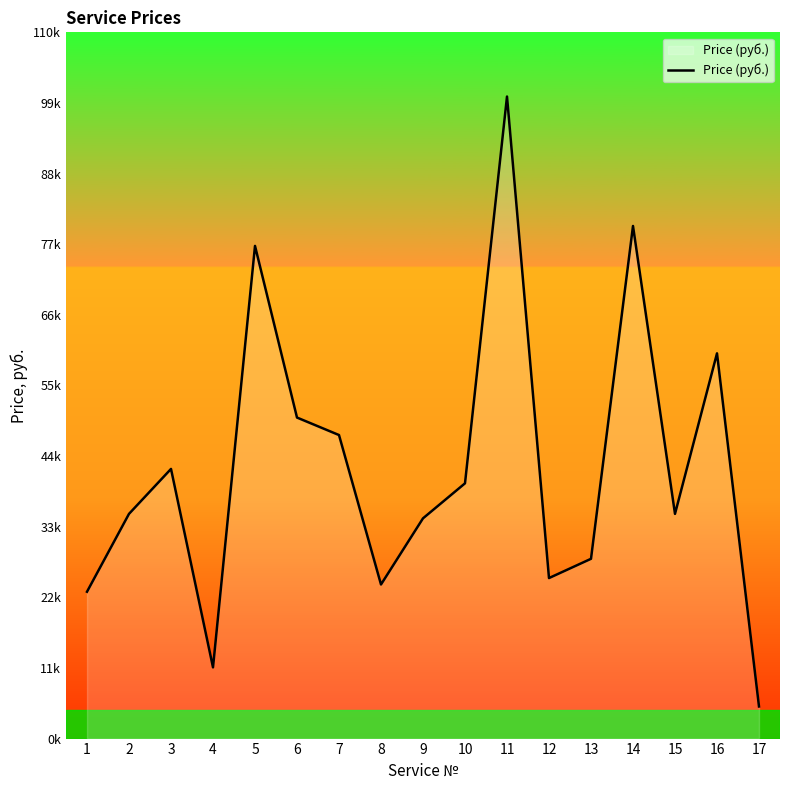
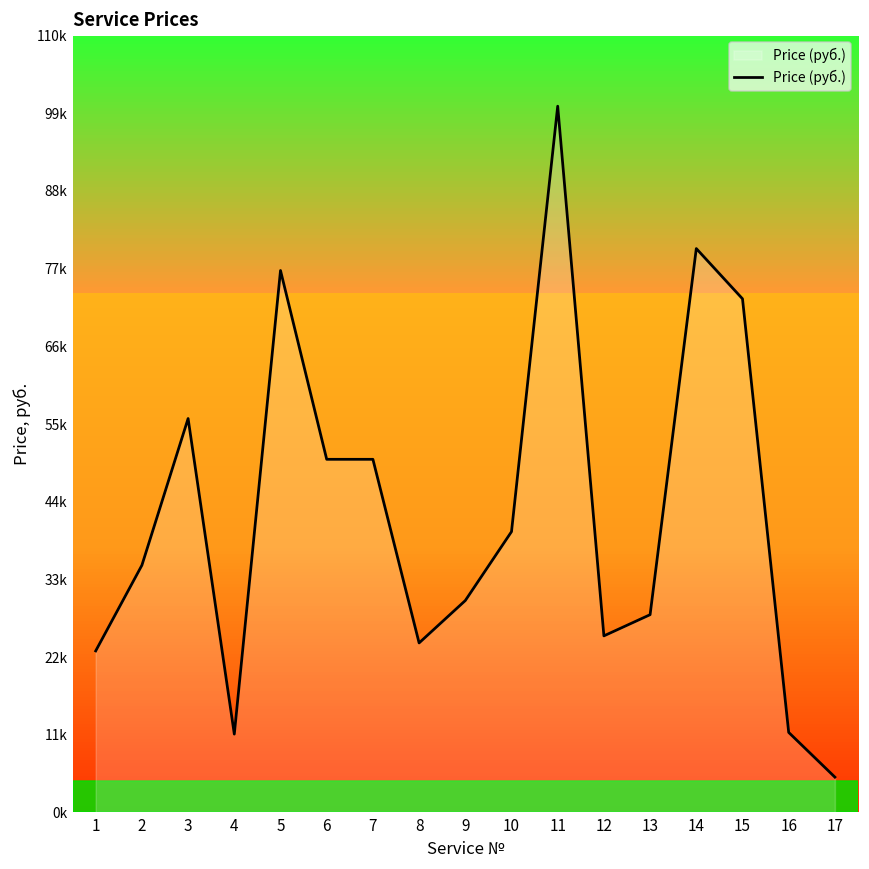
3: 42000 -> 56000
7: 47000 -> 50000
9: 34000 -> 30000
15: 35000 -> 73000
16: 60000 -> 11000
